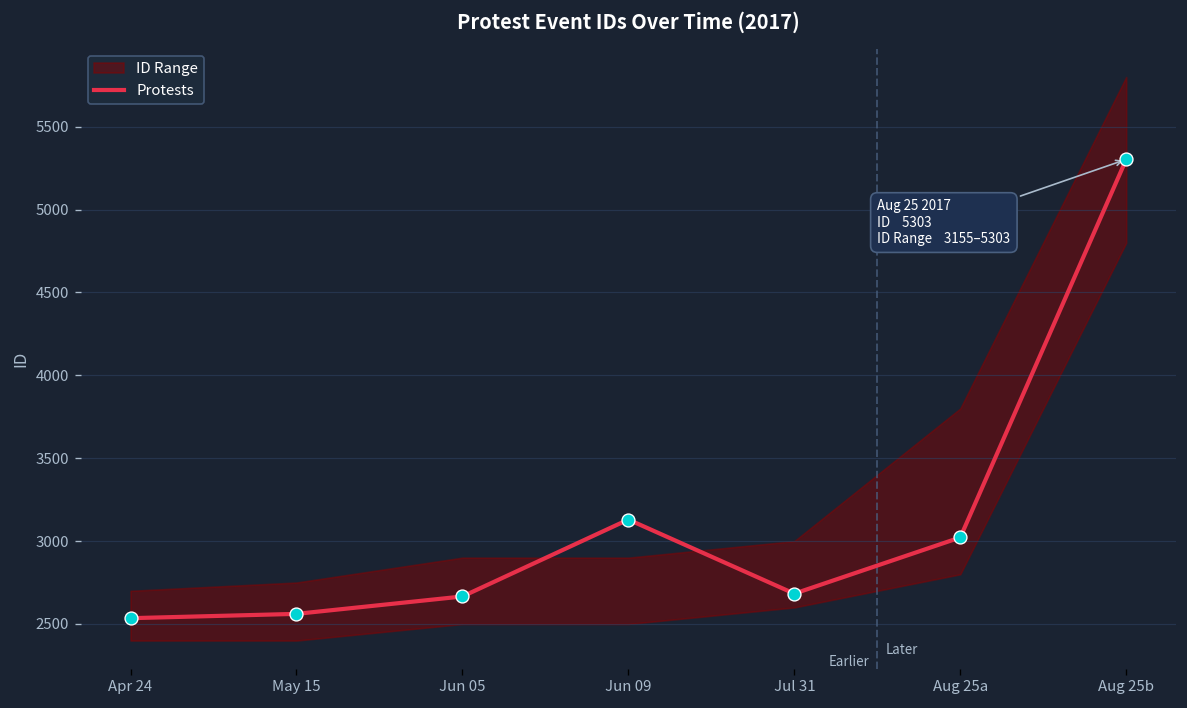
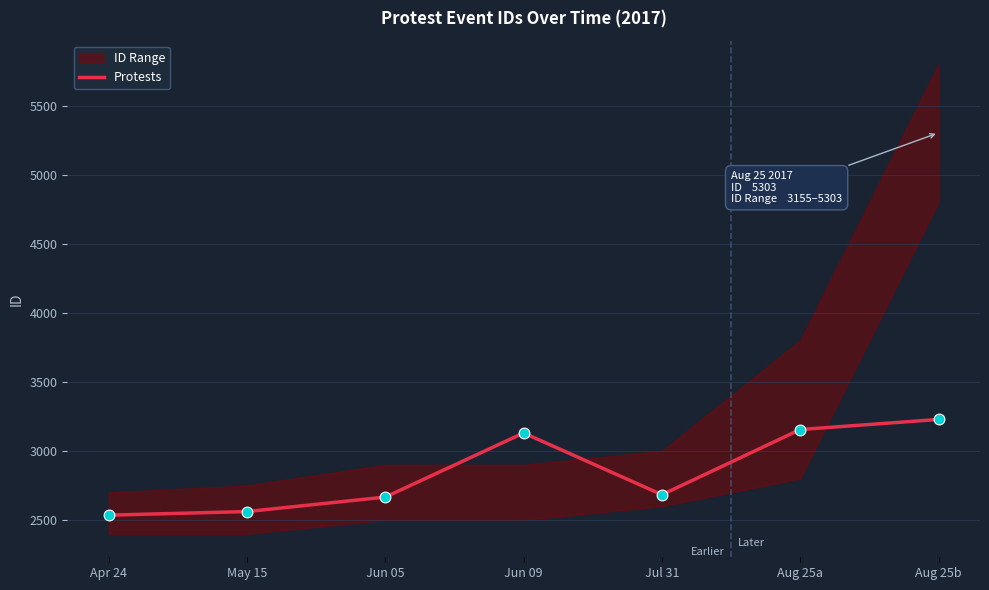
Protests, Aug 25a: 3020 -> 3160
Protests, Aug 25b: 5300 -> 3230
